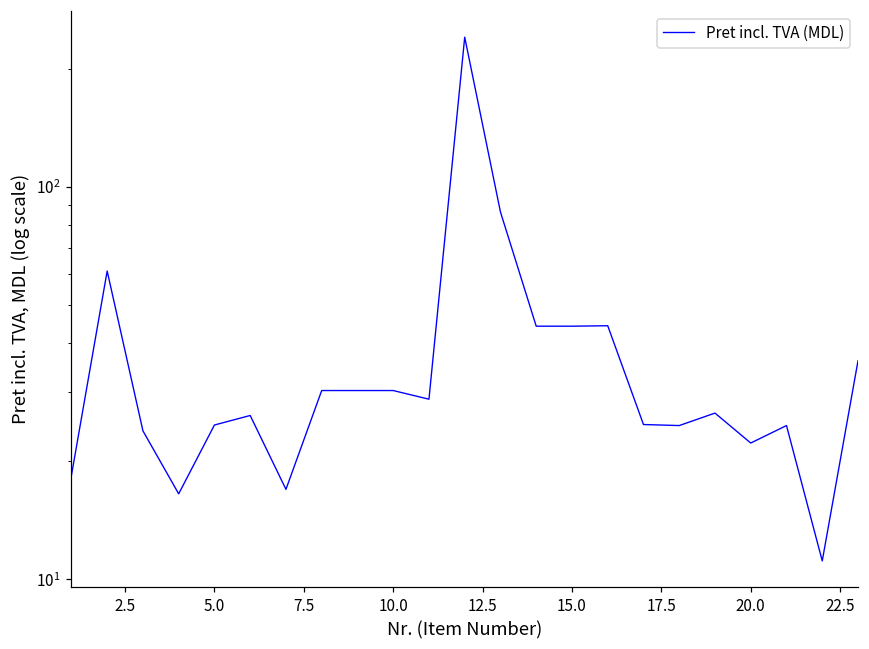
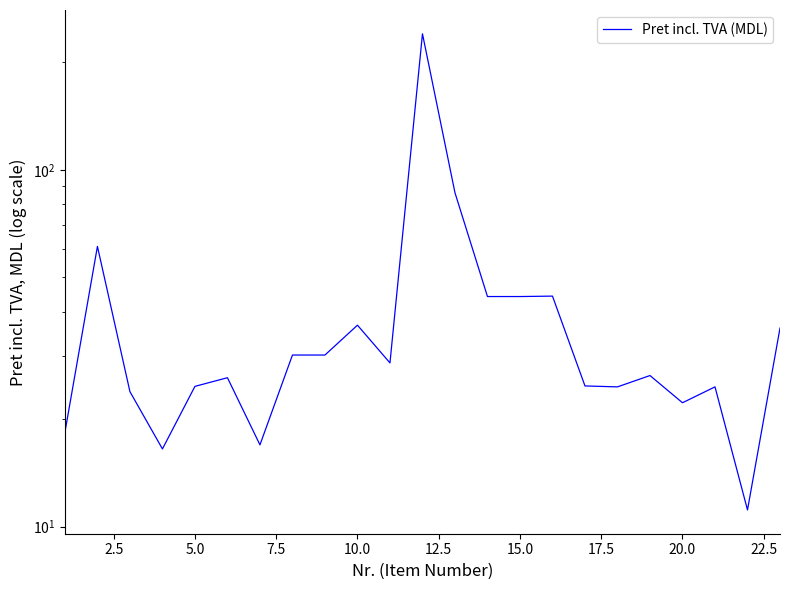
10.0: 30 -> 37
